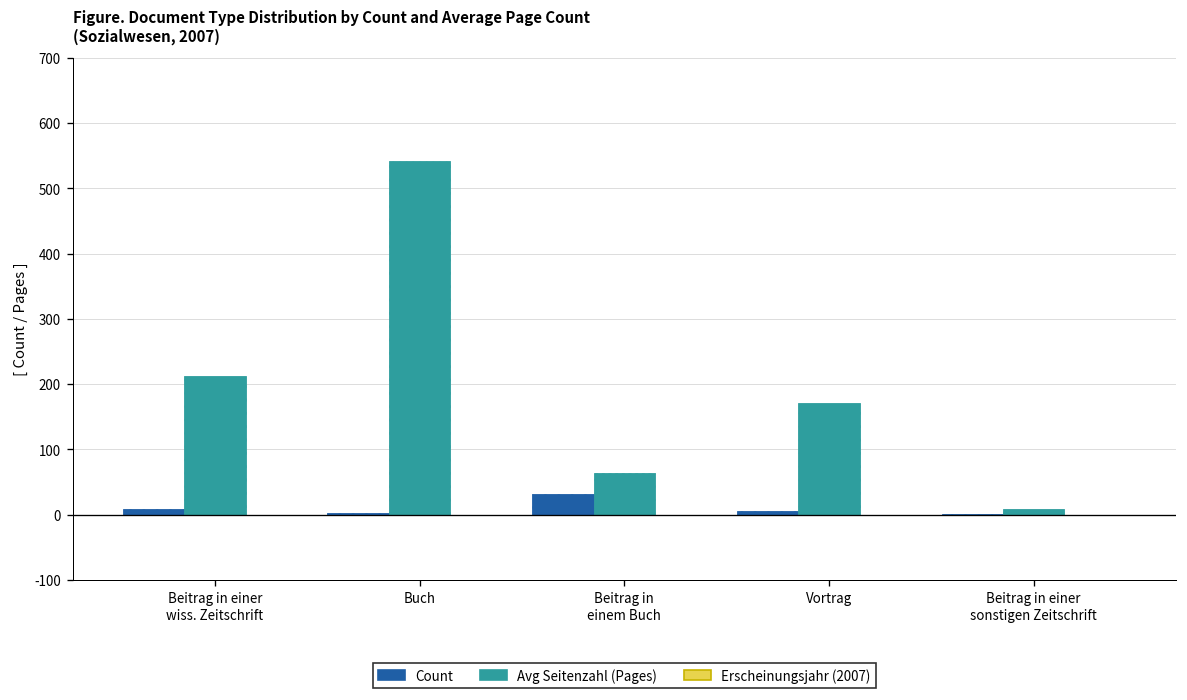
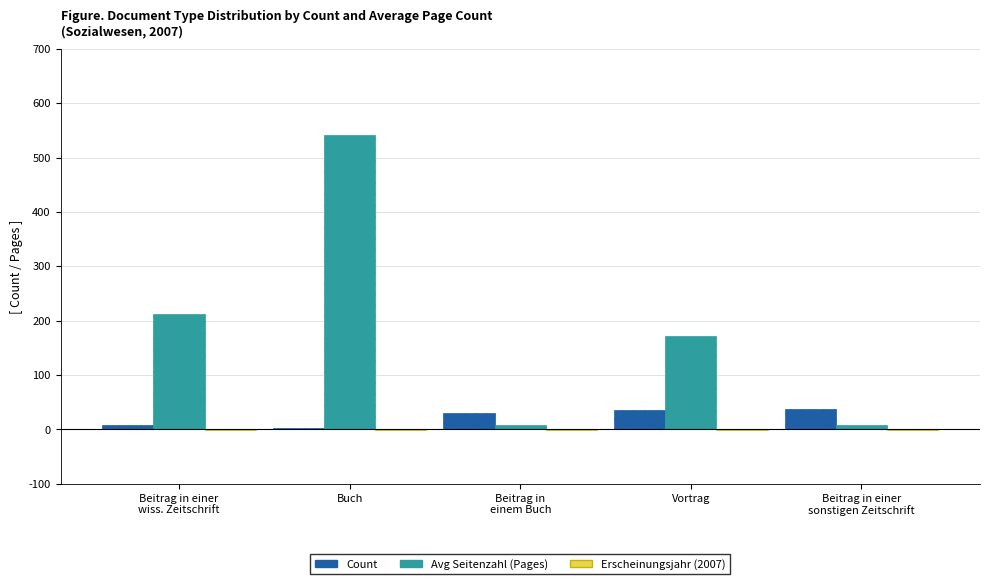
Avg Seitenzahl (Pages), Beitrag in einem Buch: 60 -> 10
Count, Vortrag: 10 -> 40
Count, Beitrag in einer sonstigen Zeitschrift: 0 -> 40
